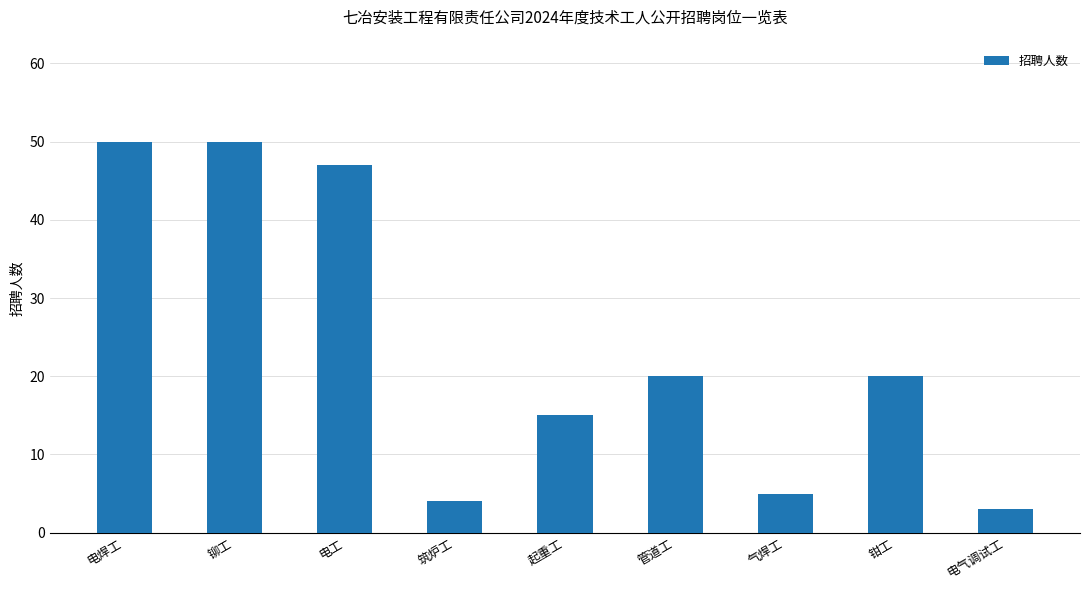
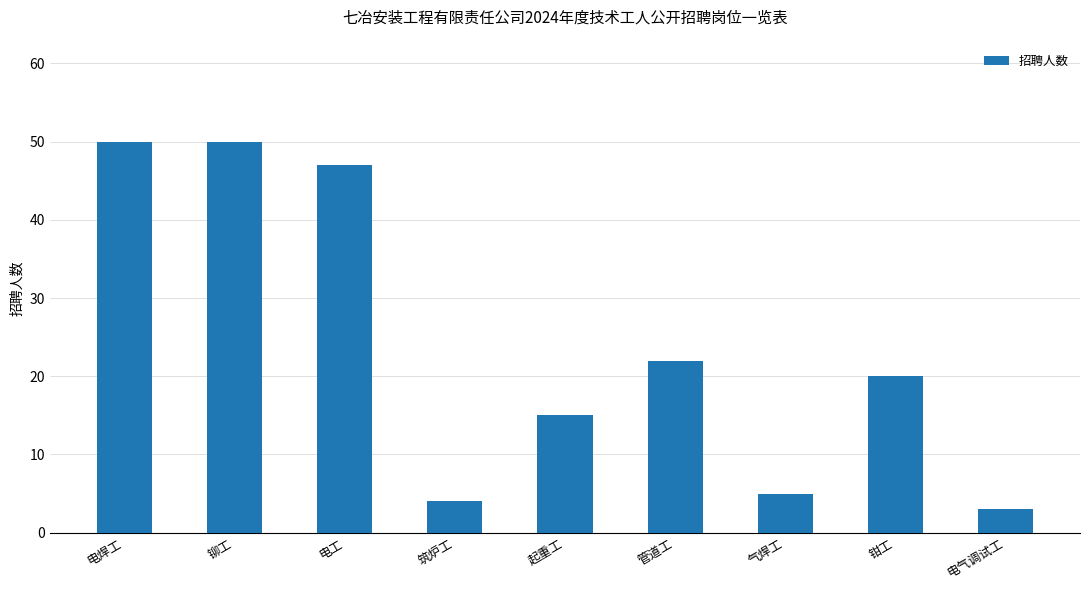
管道工: 20 -> 22
